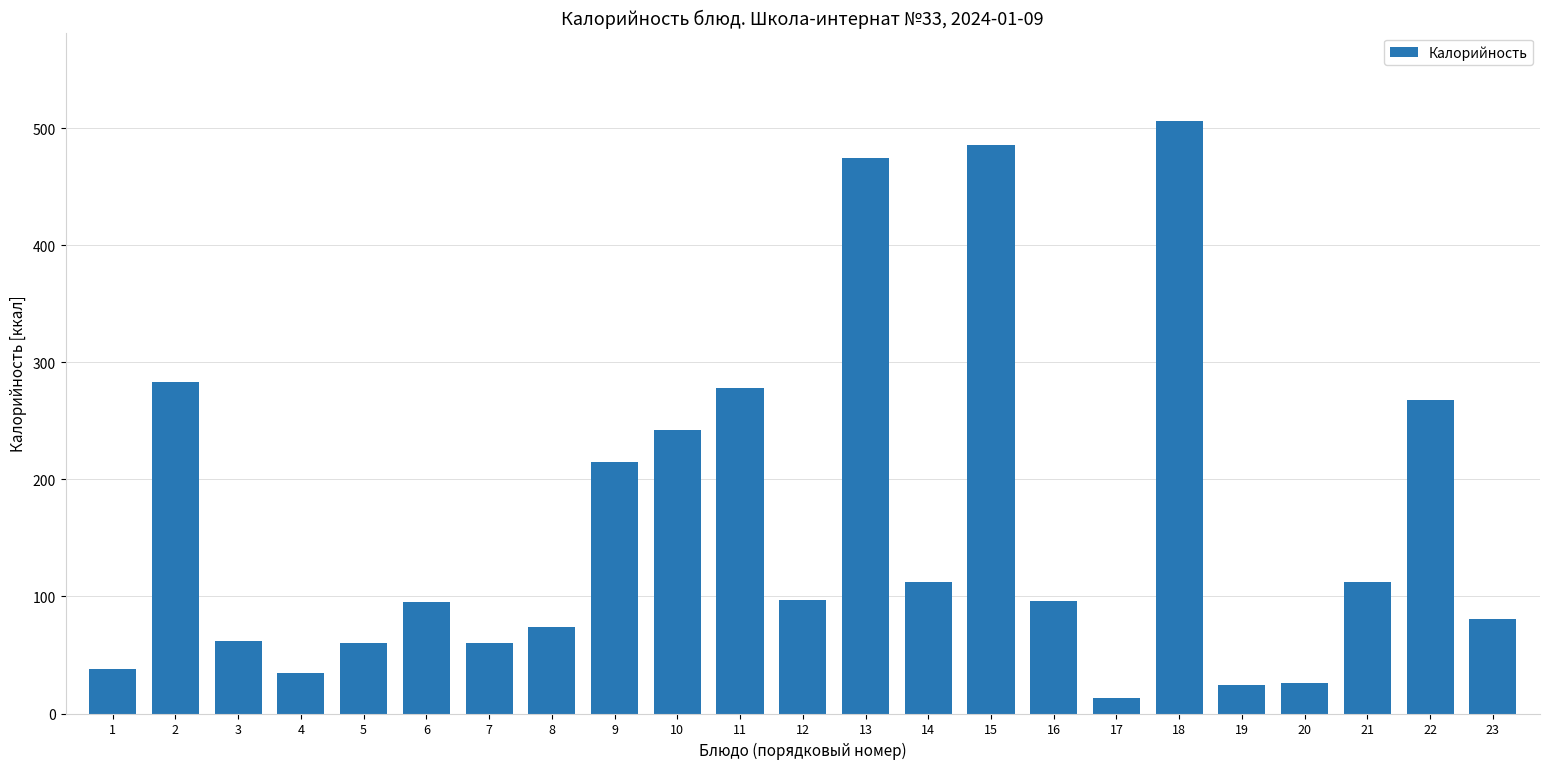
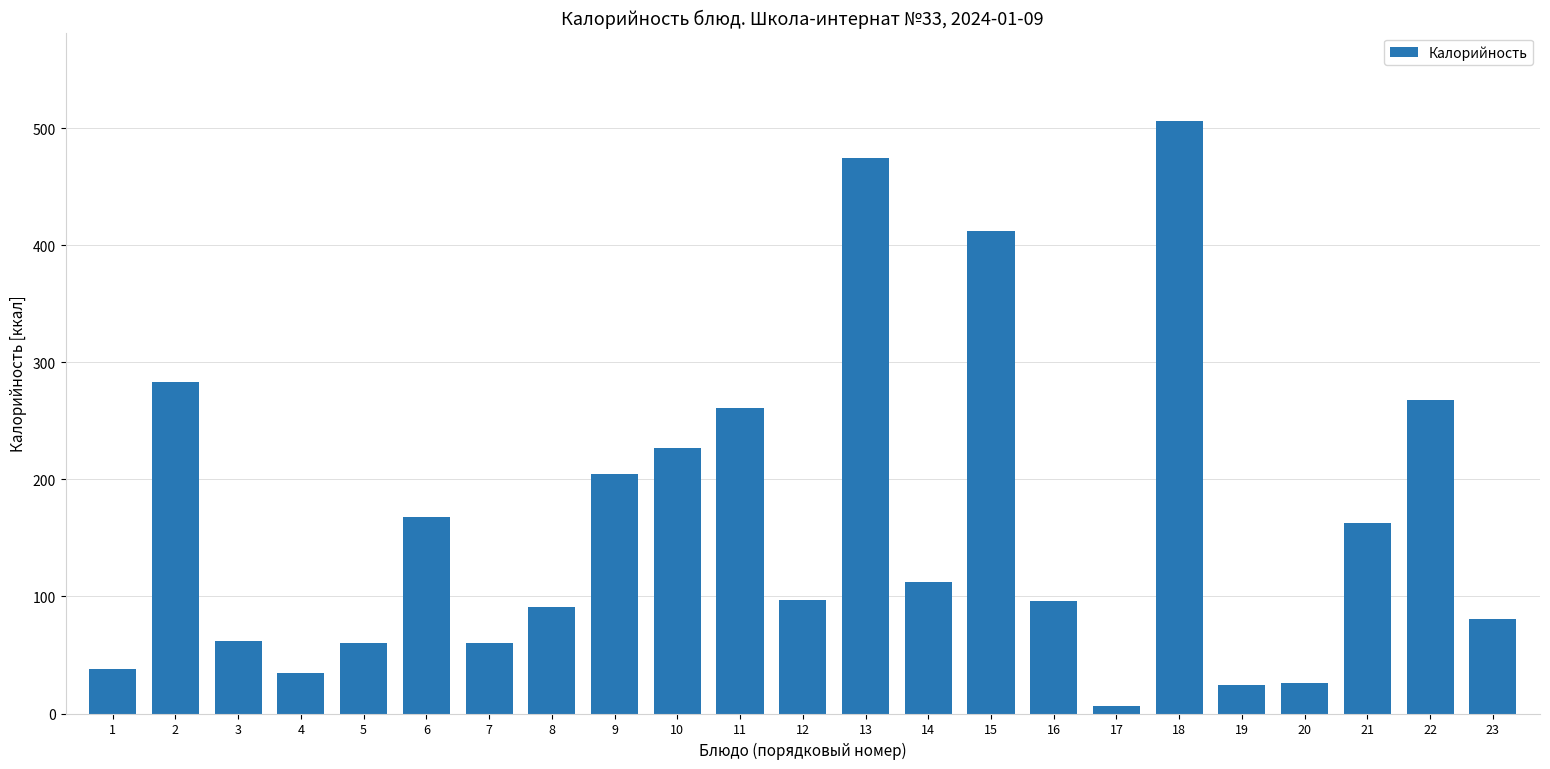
6: 95 -> 168
8: 74 -> 91
9: 215 -> 205
10: 242 -> 227
11: 278 -> 261
15: 486 -> 412
17: 13 -> 6
21: 112 -> 163
